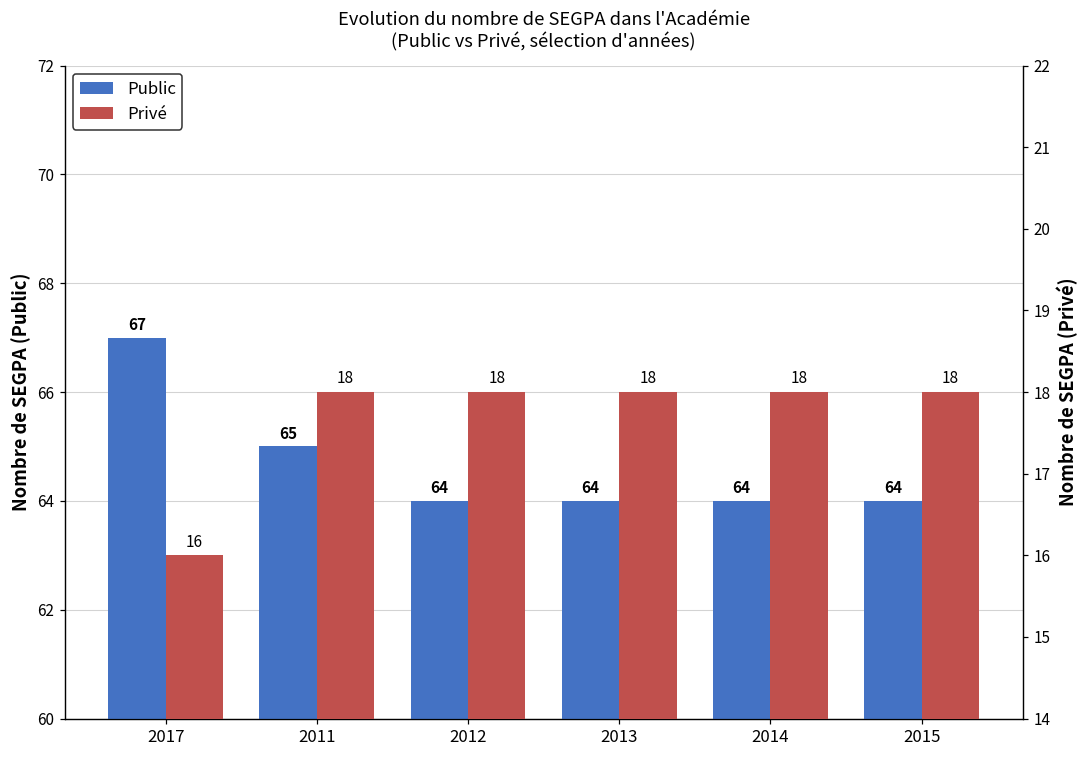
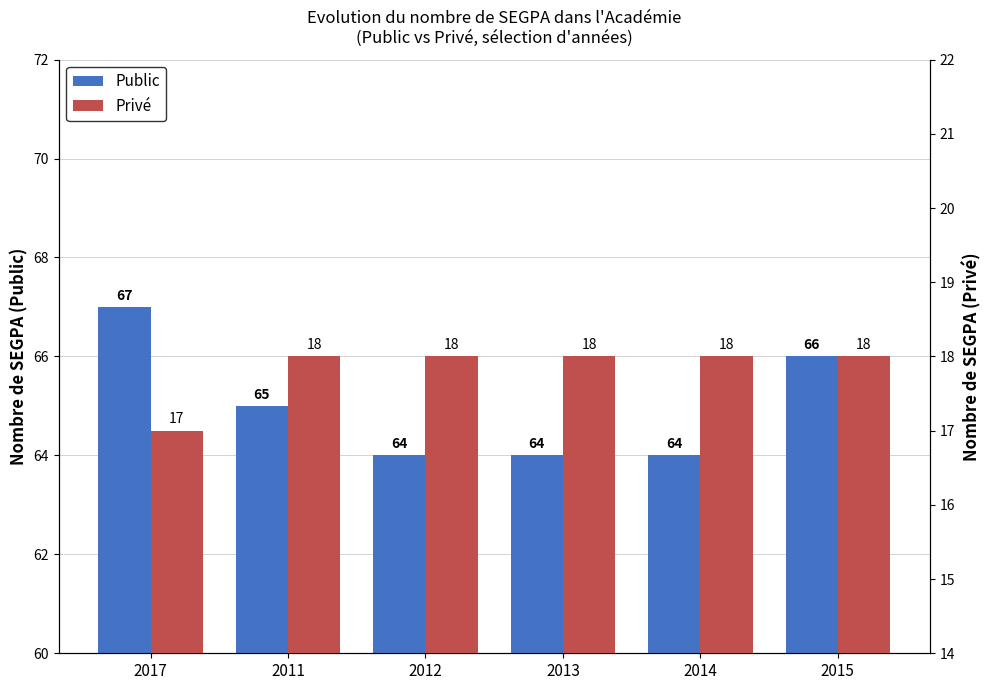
Public, 2015: 64 -> 66
Privé, 2017: 16 -> 17
